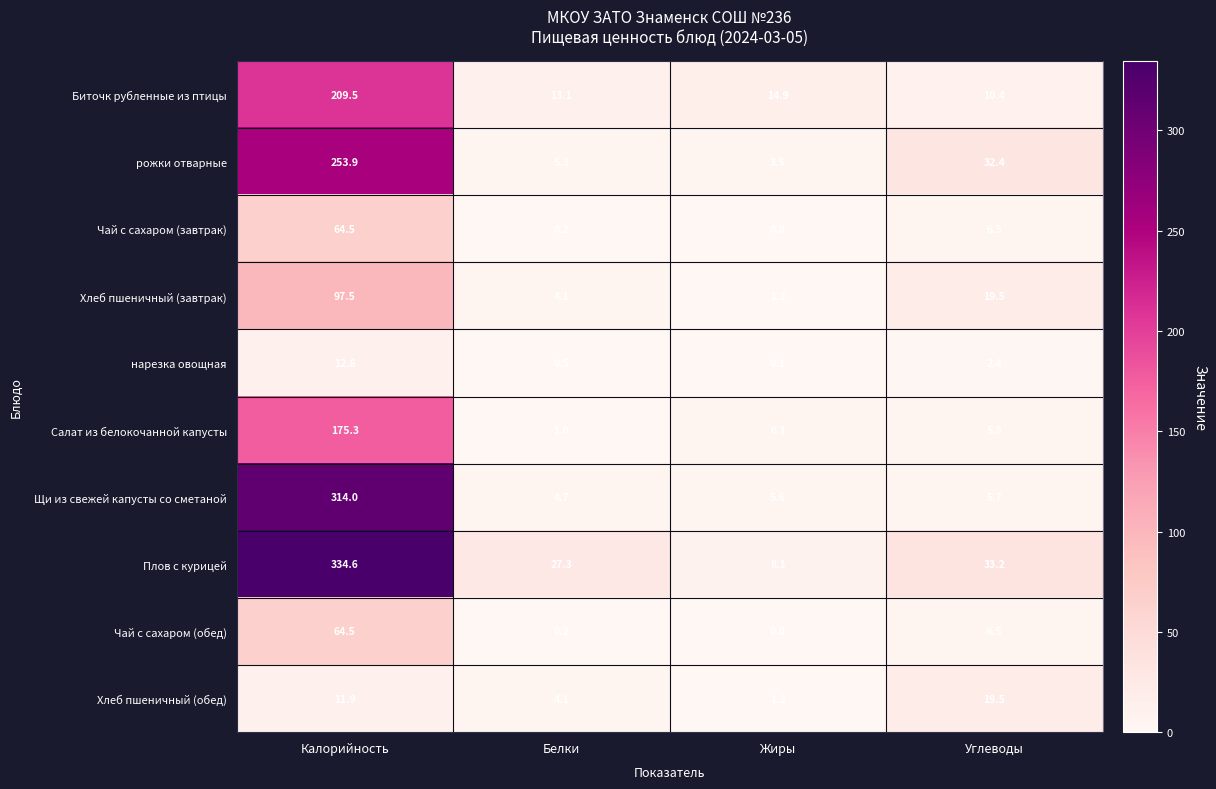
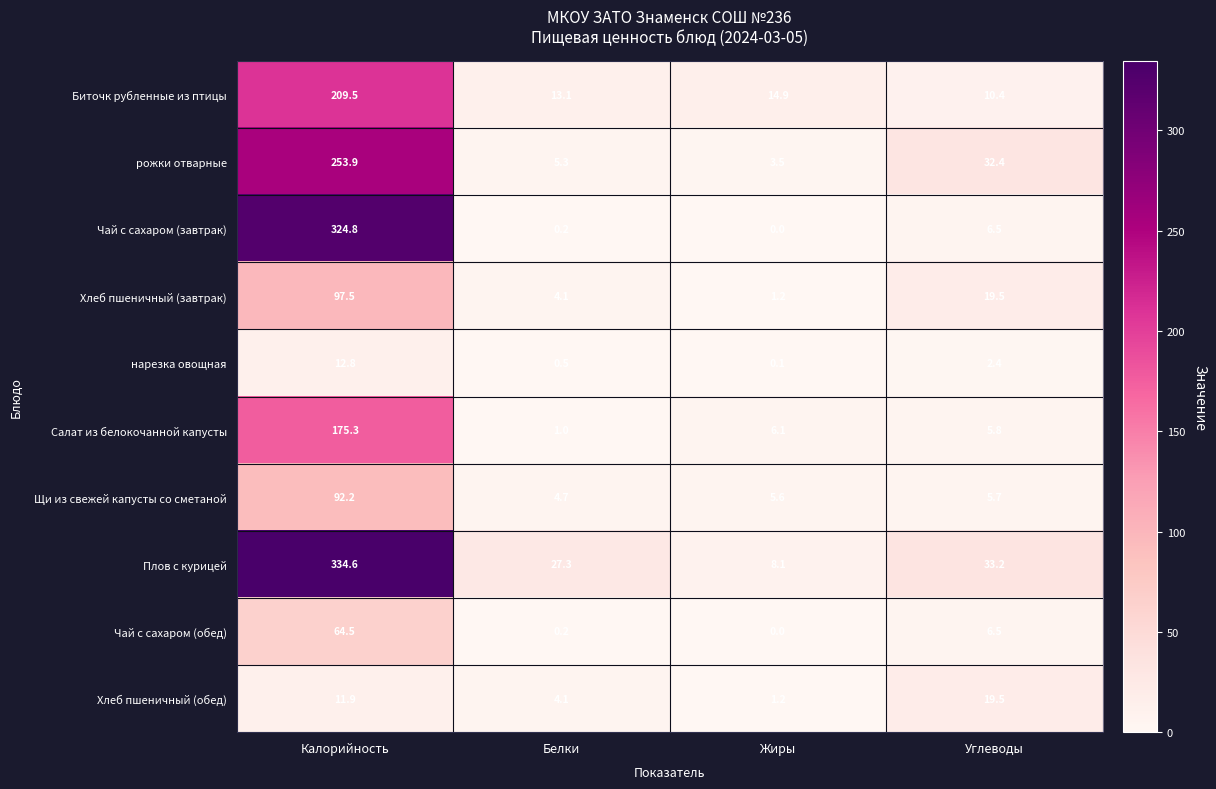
Чай с сахаром (завтрак), Калорийность: 64.5 -> 324.8
Щи из свежей капусты со сметаной, Калорийность: 314.0 -> 92.2
